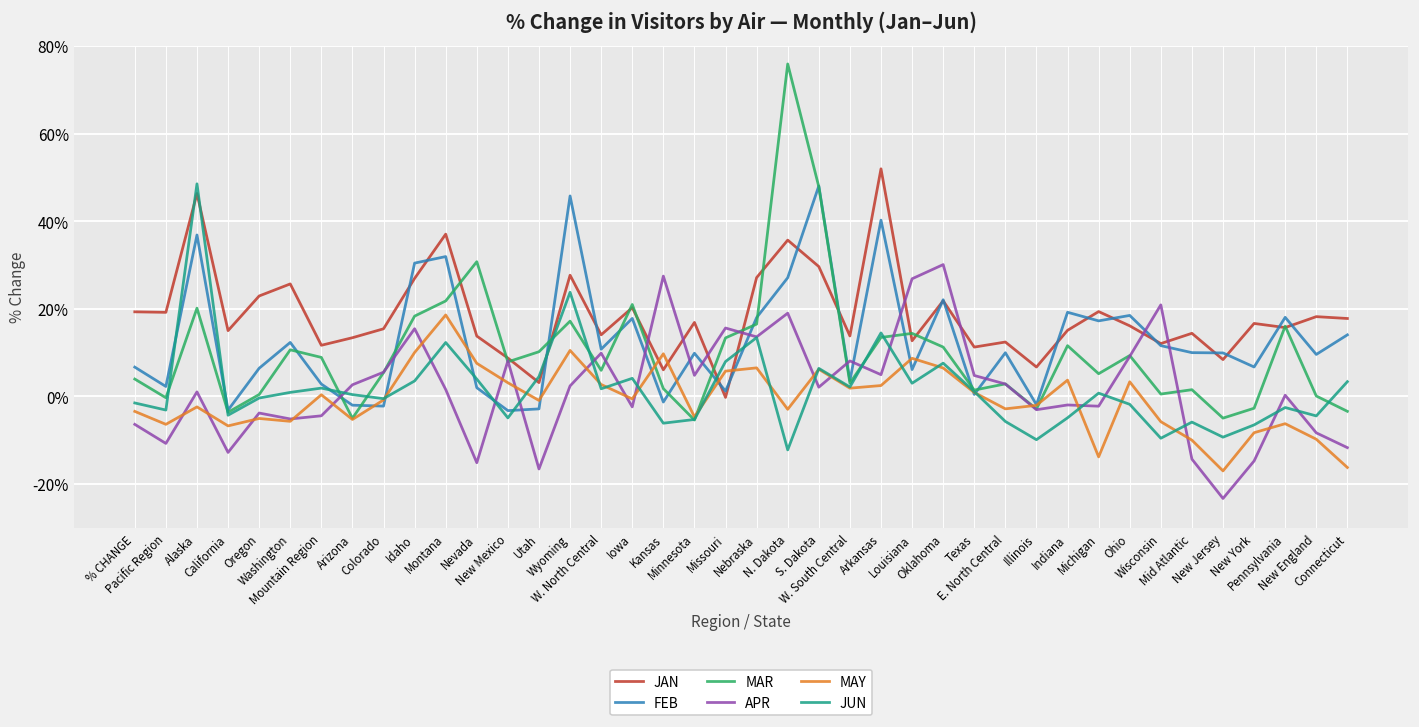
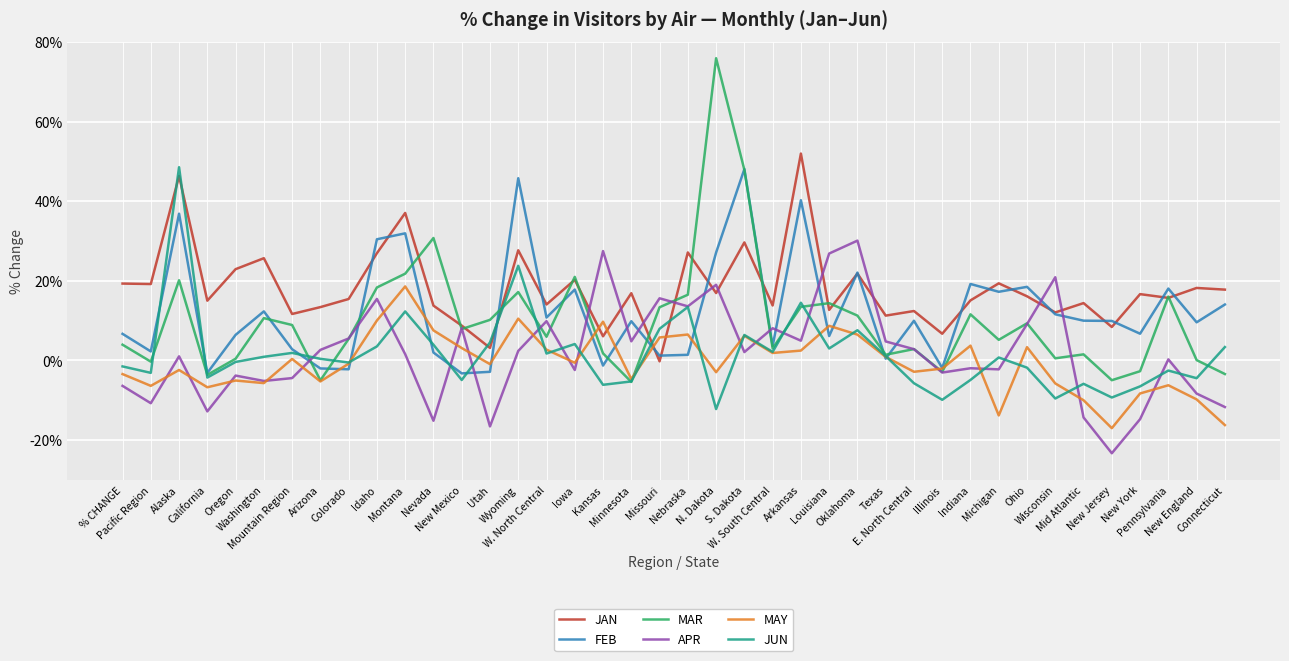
FEB, Nebraska: 18% -> 1%
JAN, N. Dakota: 36% -> 17%
